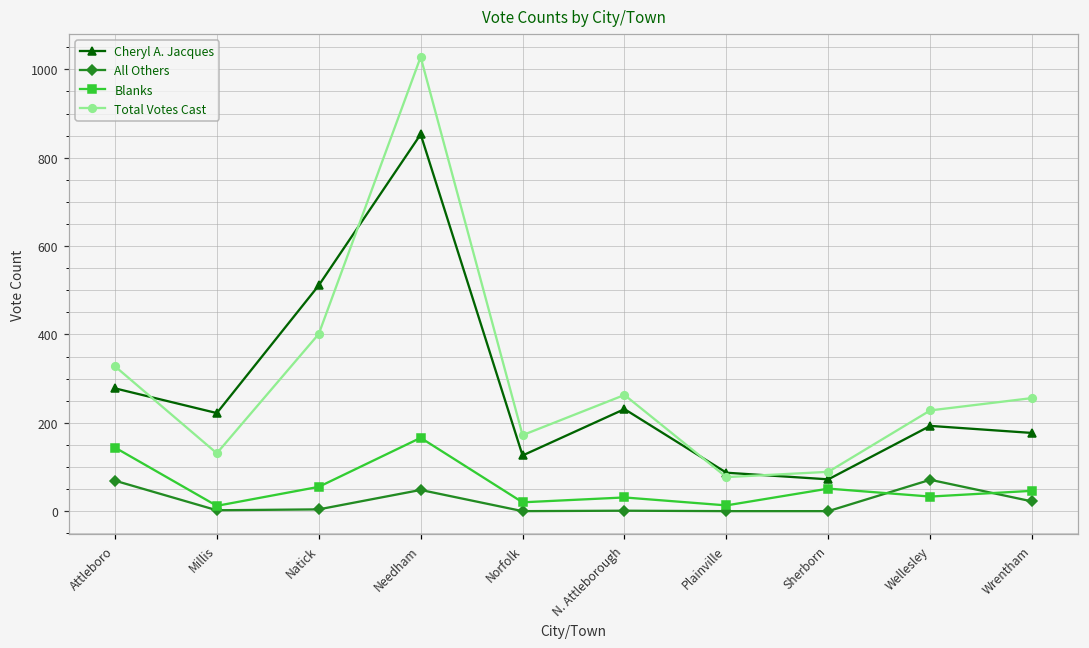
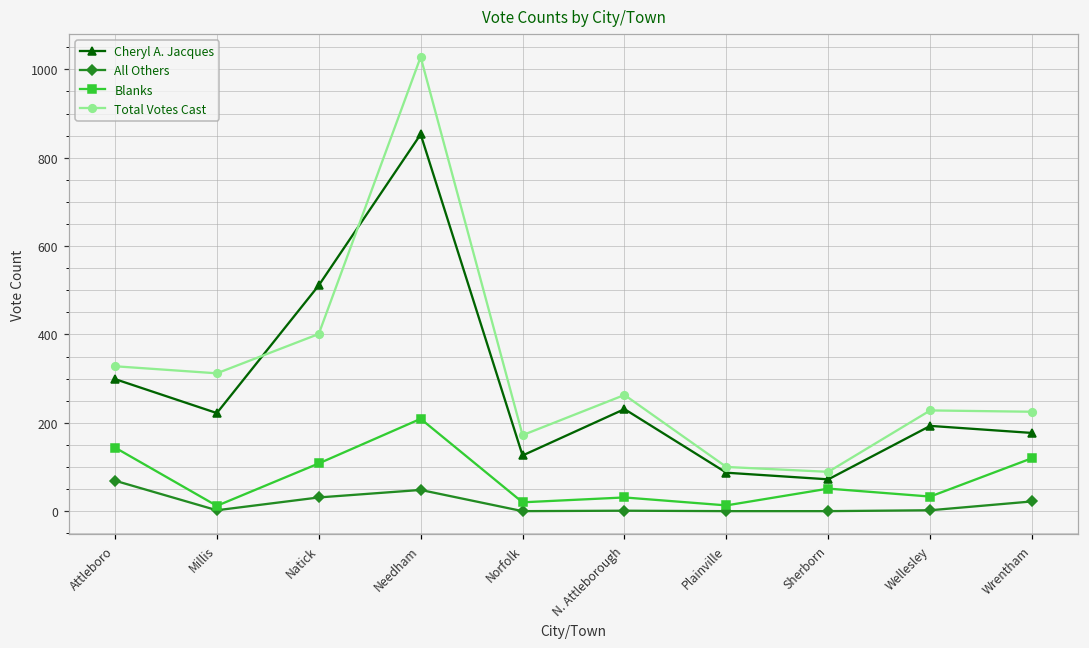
Cheryl A. Jacques, Attleboro: 280 -> 300
Total Votes Cast, Millis: 130 -> 310
All Others, Natick: 0 -> 30
Blanks, Natick: 60 -> 110
Blanks, Needham: 170 -> 210
Total Votes Cast, Plainville: 80 -> 100
All Others, Wellesley: 70 -> 0
Blanks, Wrentham: 50 -> 120
Total Votes Cast, Wrentham: 260 -> 230
